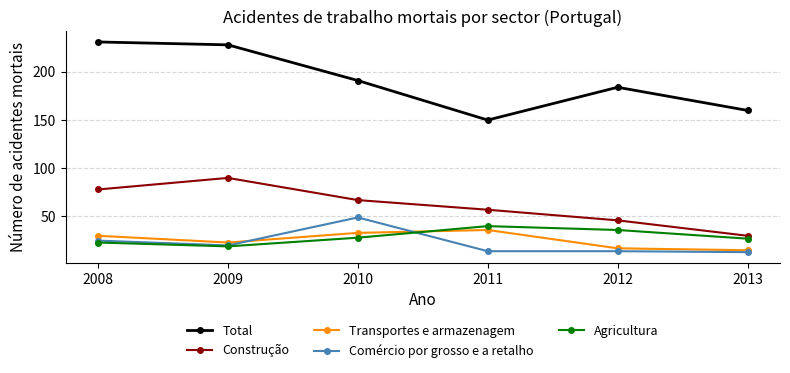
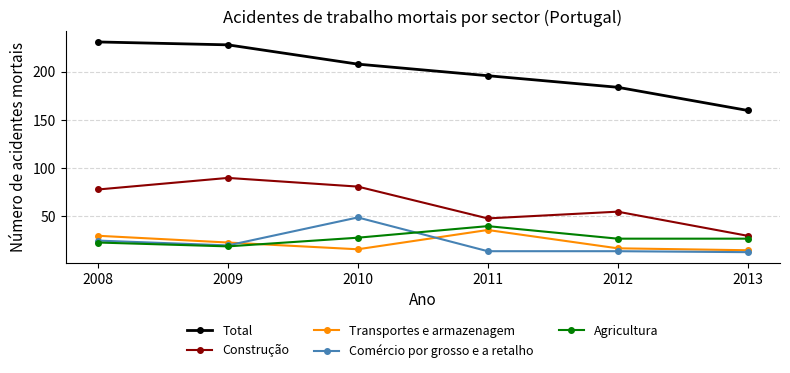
Total, 2010: 190 -> 210
Construção, 2010: 70 -> 80
Transportes e armazenagem, 2010: 30 -> 20
Total, 2011: 150 -> 200
Construção, 2011: 60 -> 50
Construção, 2012: 50 -> 60
Agricultura, 2012: 40 -> 30
